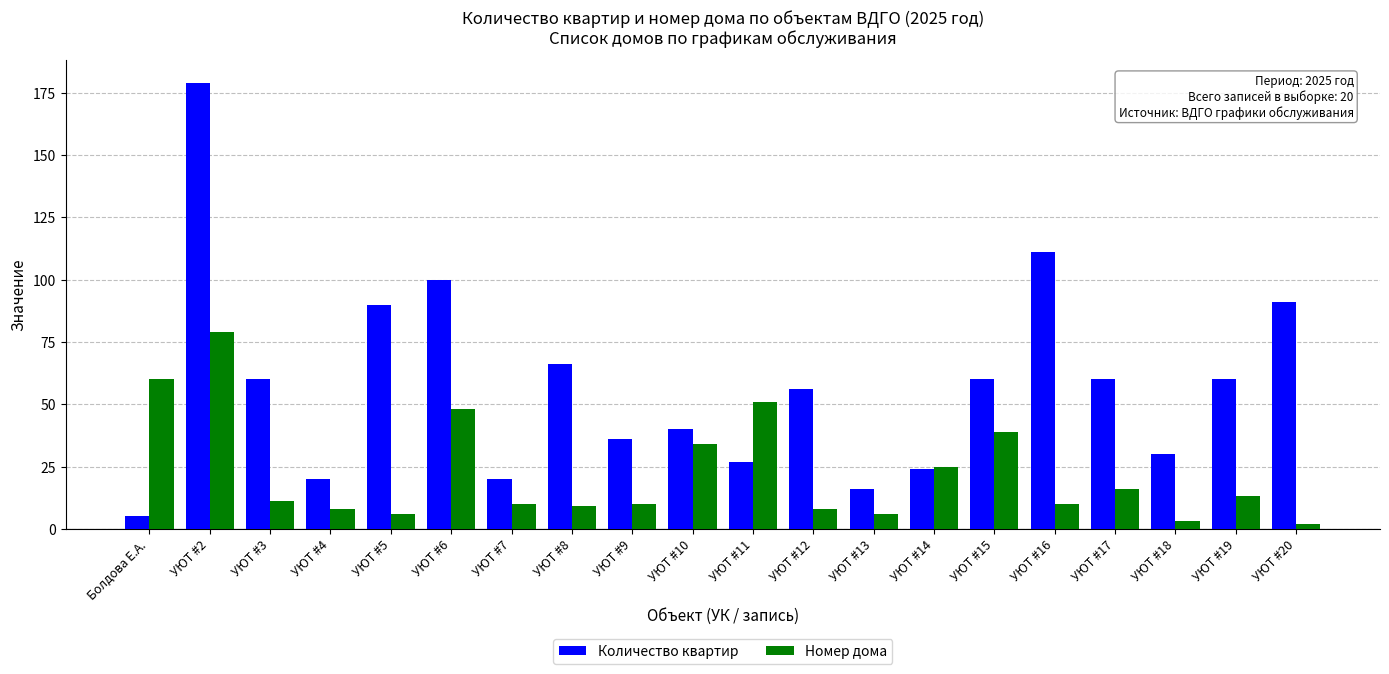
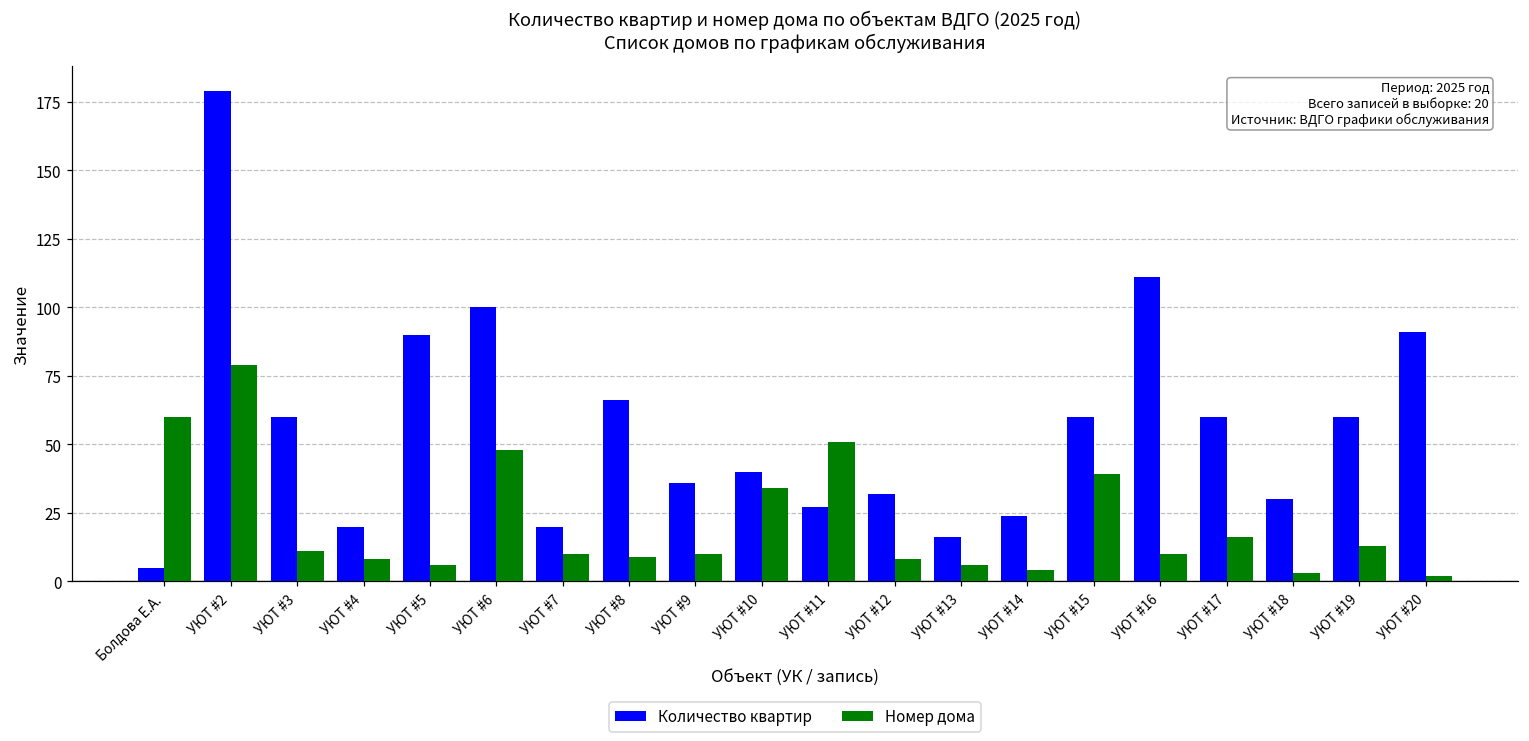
Количество квартир, УЮТ #12: 56 -> 32
Номер дома, УЮТ #14: 25 -> 4
